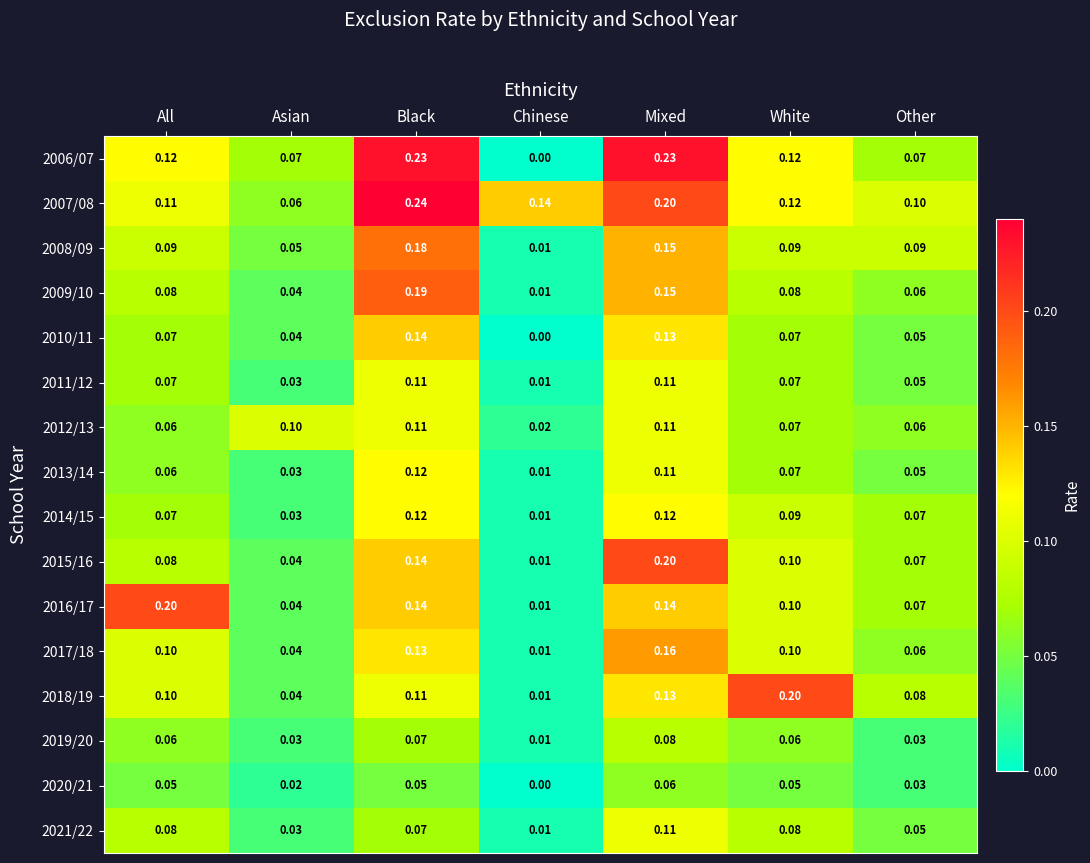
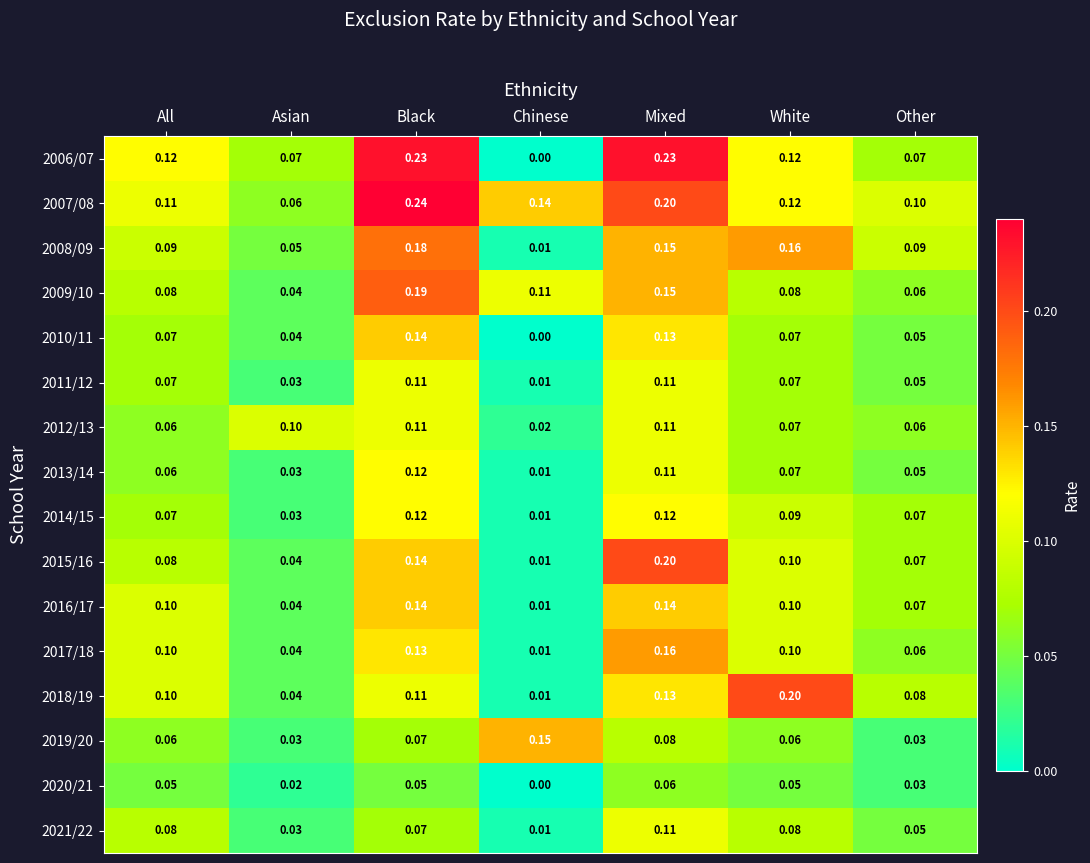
2008/09, White: 0.09 -> 0.16
2009/10, Chinese: 0.01 -> 0.11
2016/17, All: 0.20 -> 0.10
2019/20, Chinese: 0.01 -> 0.15
